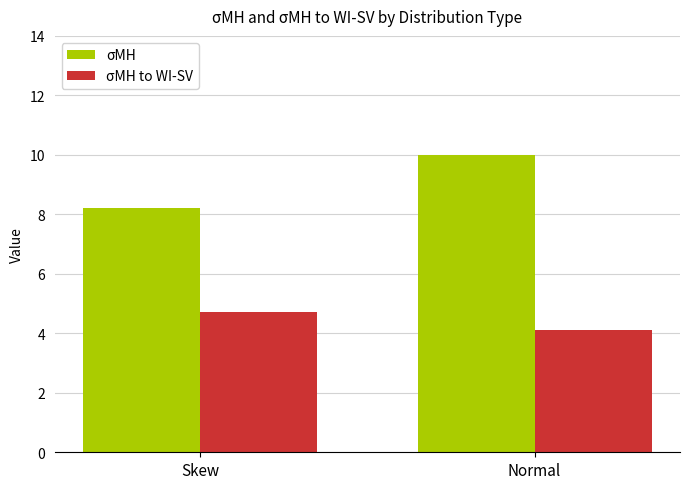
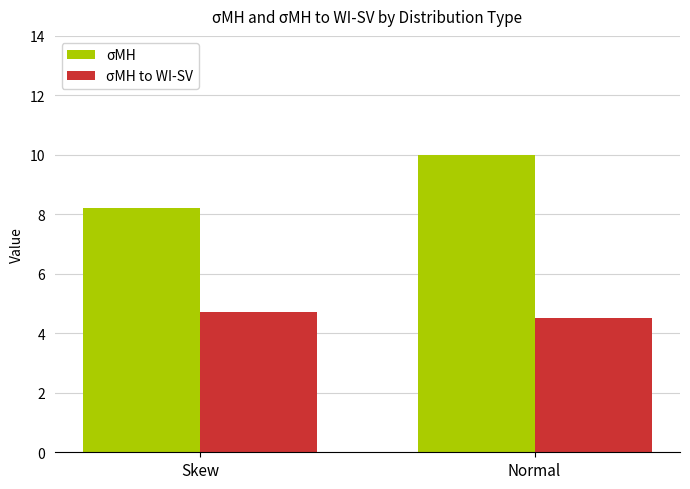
σMH to WI-SV, Normal: 4.1 -> 4.5
